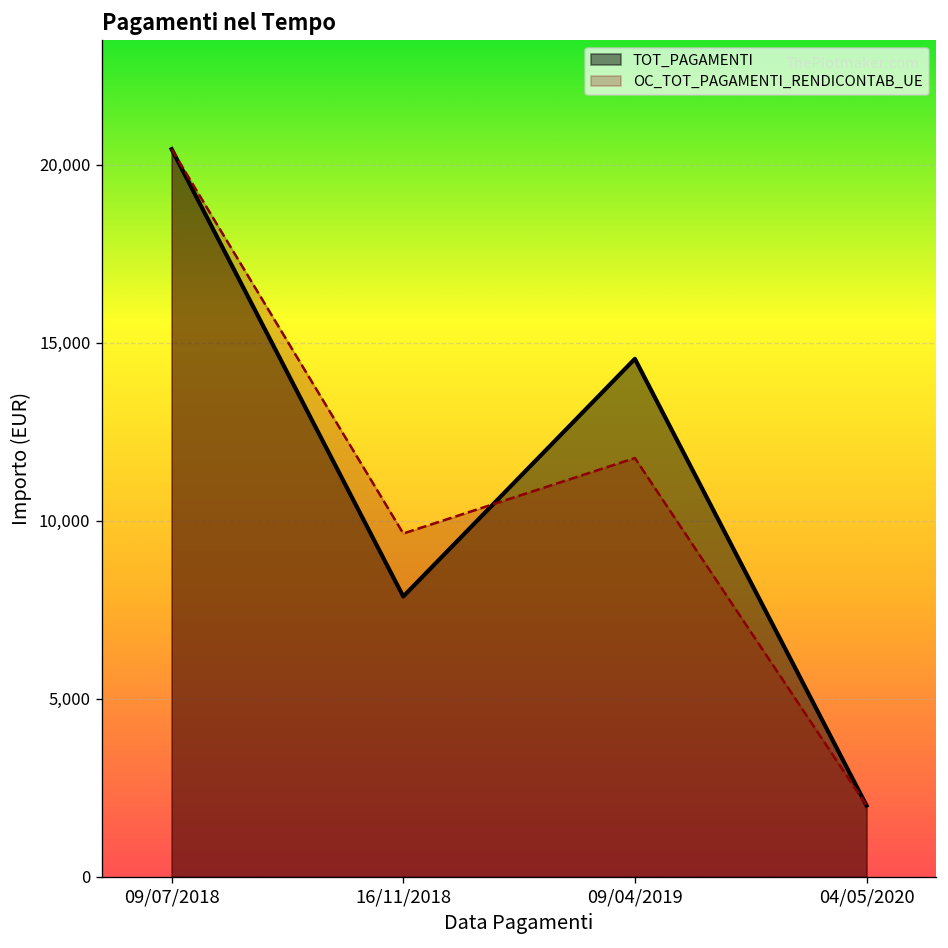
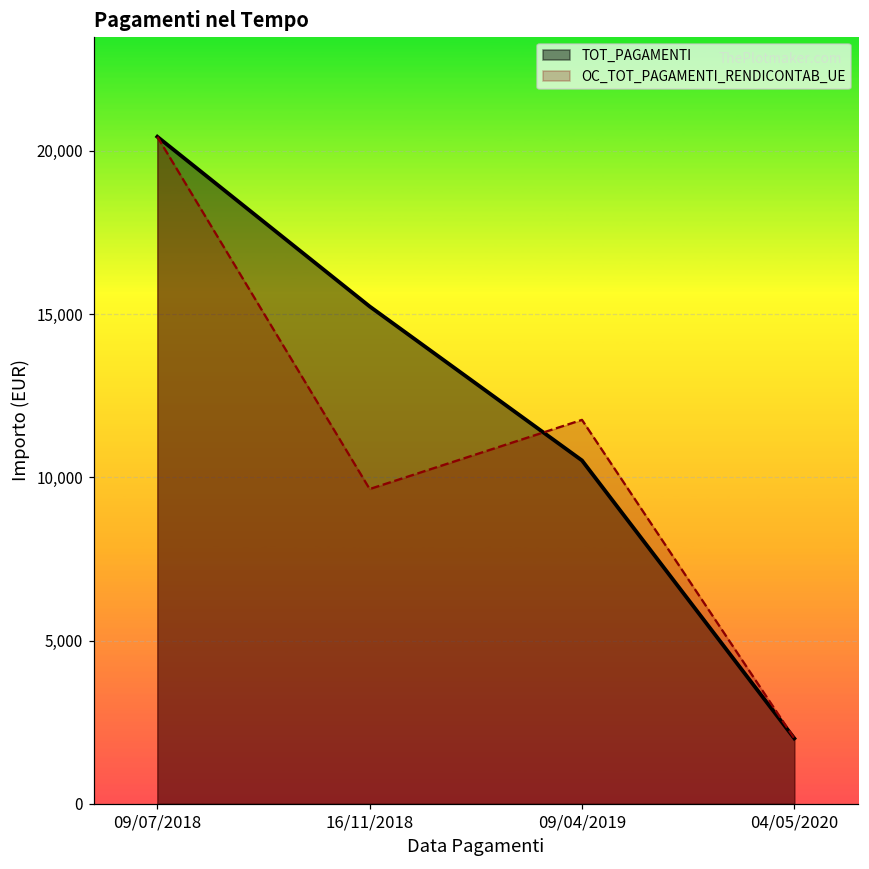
TOT_PAGAMENTI, 16/11/2018: 7,900 -> 15,200
TOT_PAGAMENTI, 09/04/2019: 14,500 -> 10,500
